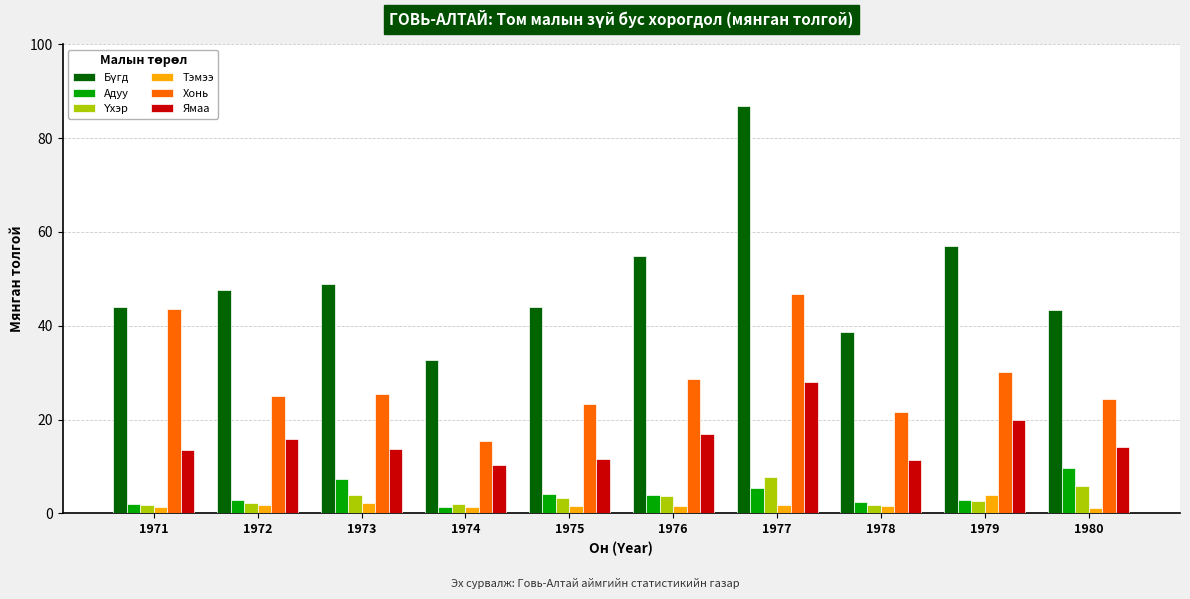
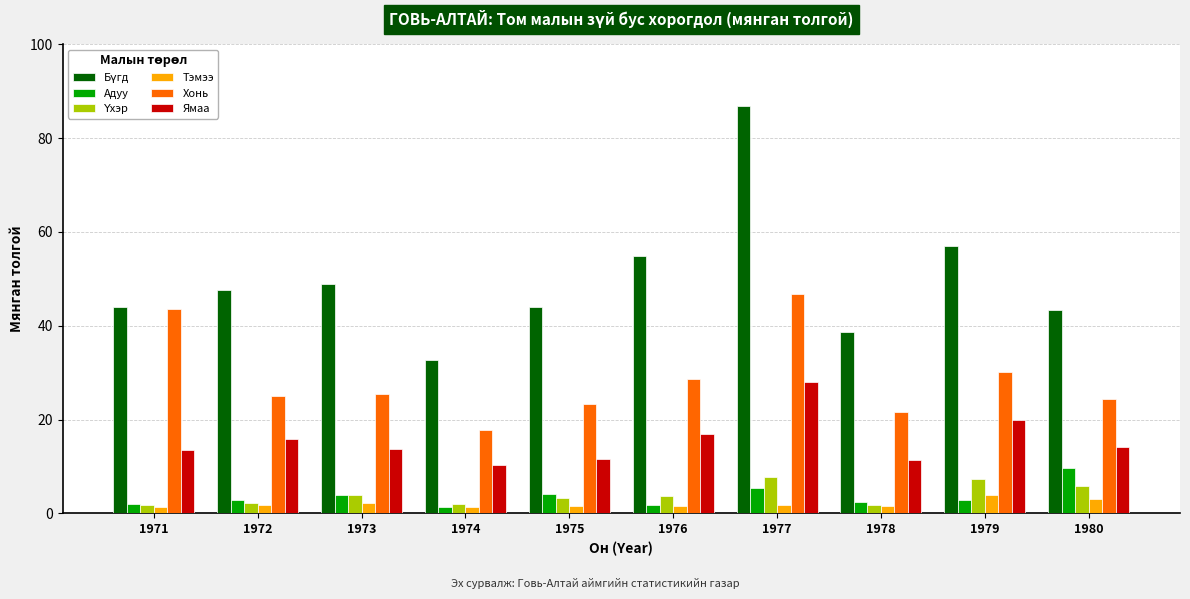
Адуу, 1973: 7 -> 4
Хонь, 1974: 15 -> 18
Адуу, 1976: 4 -> 2
Үхэр, 1979: 3 -> 7
Тэмээ, 1980: 1 -> 3
